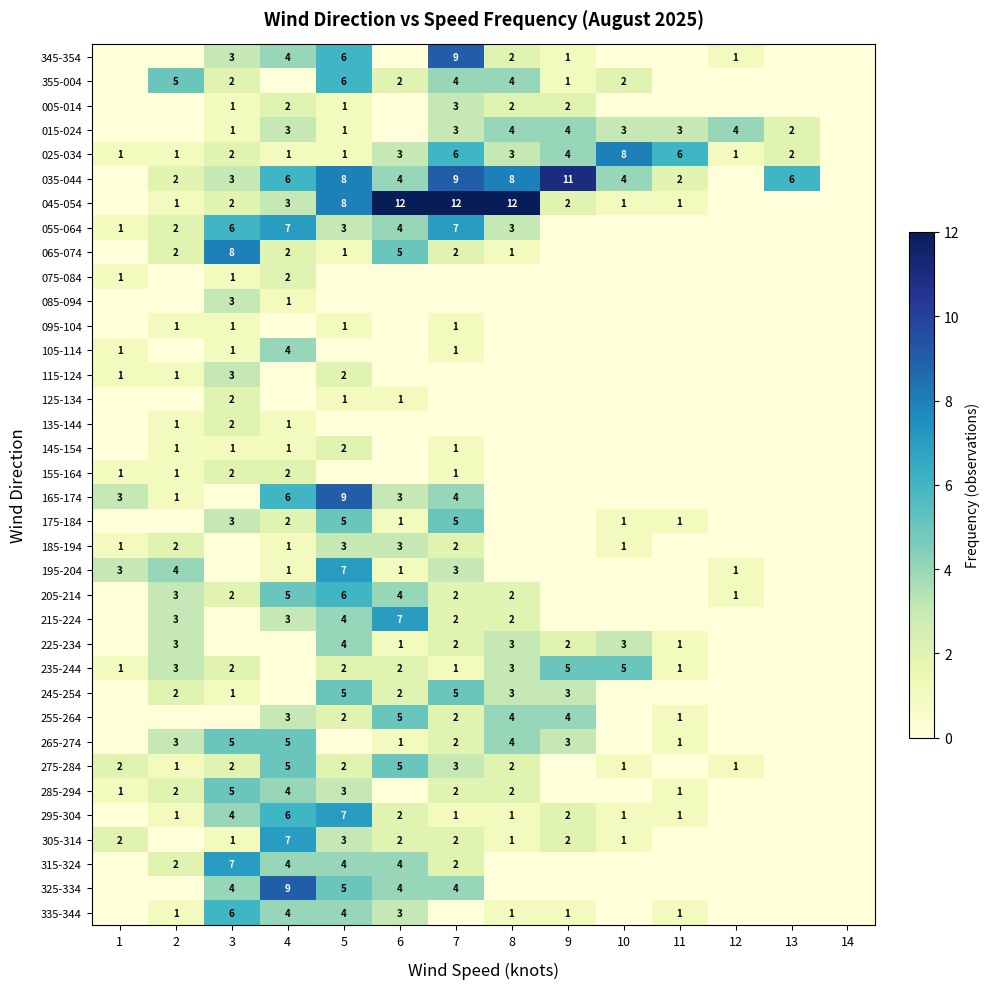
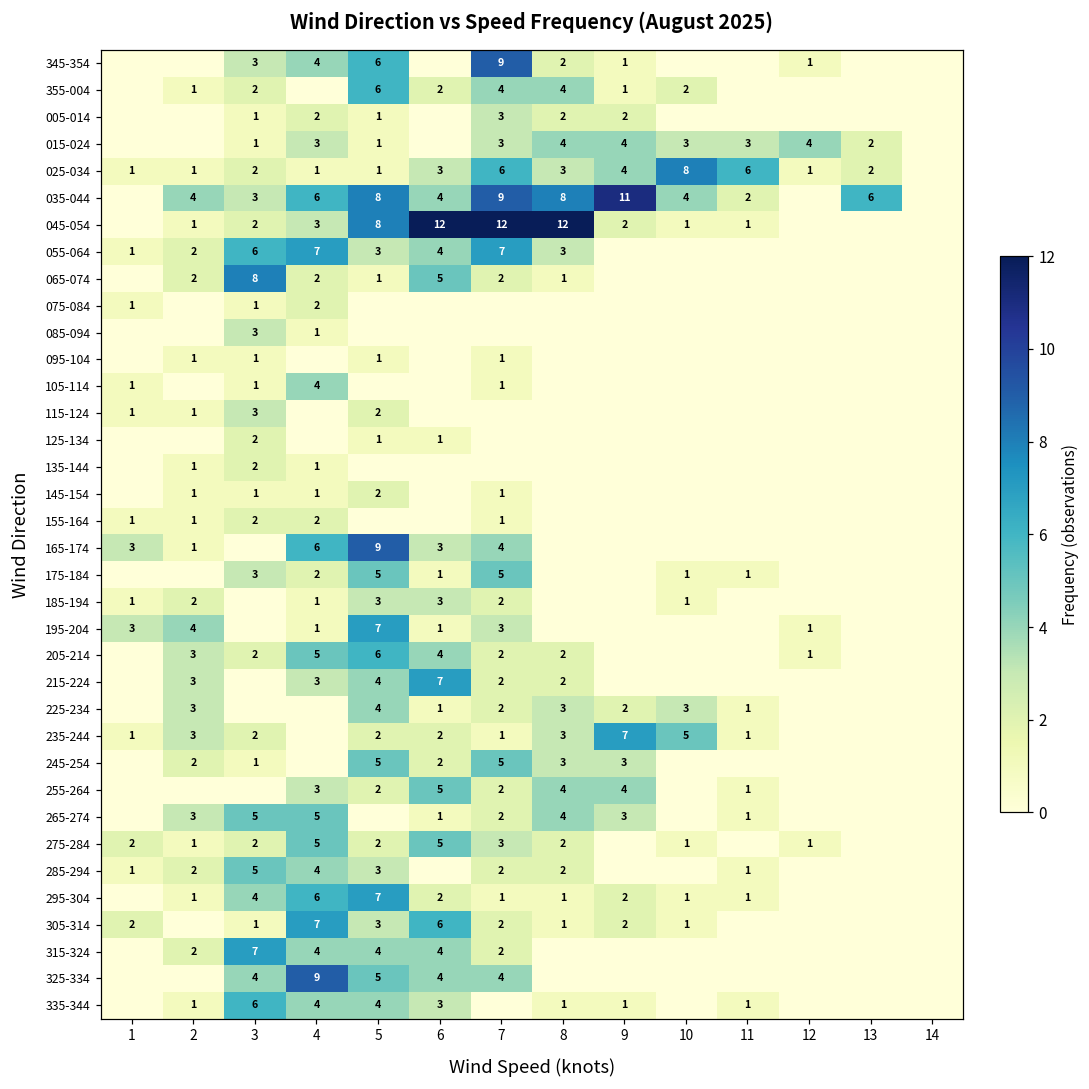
355-004, 2: 5 -> 1
035-044, 2: 2 -> 4
235-244, 9: 5 -> 7
305-314, 6: 2 -> 6
